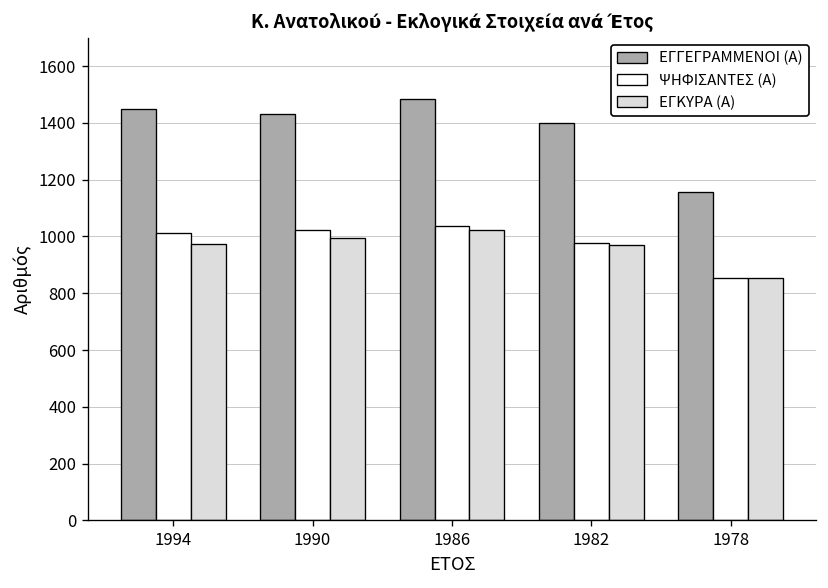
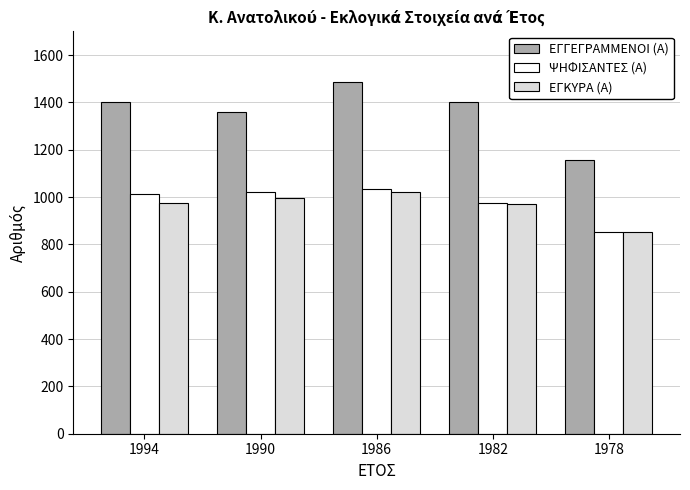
ΕΓΓΕΓΡΑΜΜΕΝΟΙ (Α), 1994: 1450 -> 1400
ΕΓΓΕΓΡΑΜΜΕΝΟΙ (Α), 1990: 1430 -> 1360
